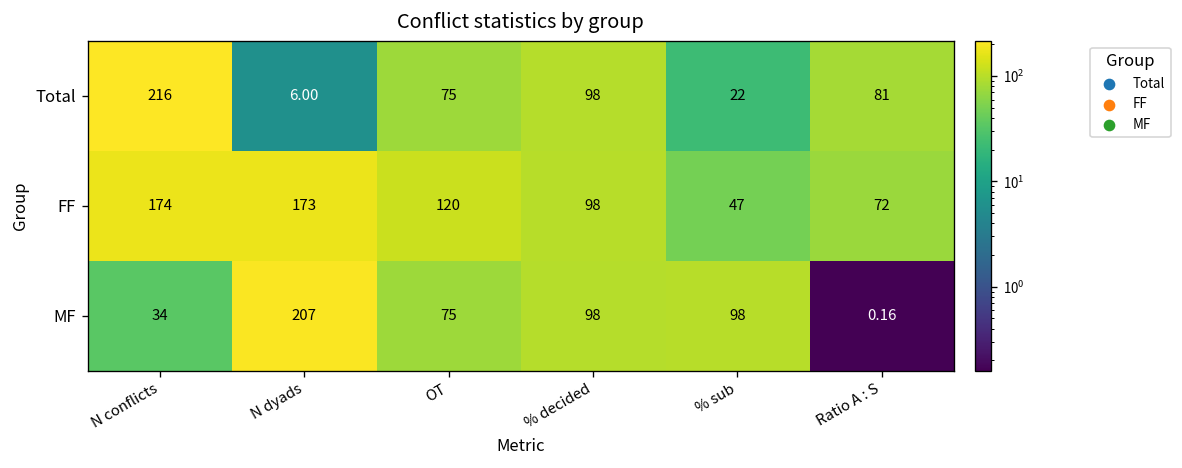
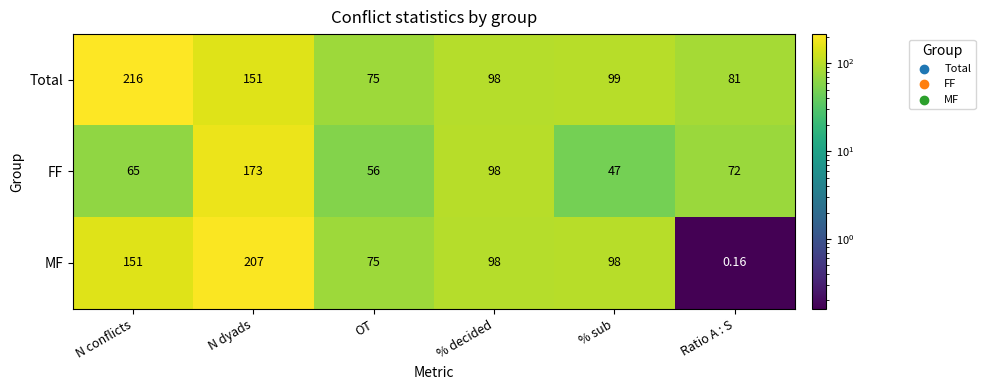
Total, N dyads: 6.00 -> 151
Total, % sub: 22 -> 99
FF, N conflicts: 174 -> 65
FF, OT: 120 -> 56
MF, N conflicts: 34 -> 151
